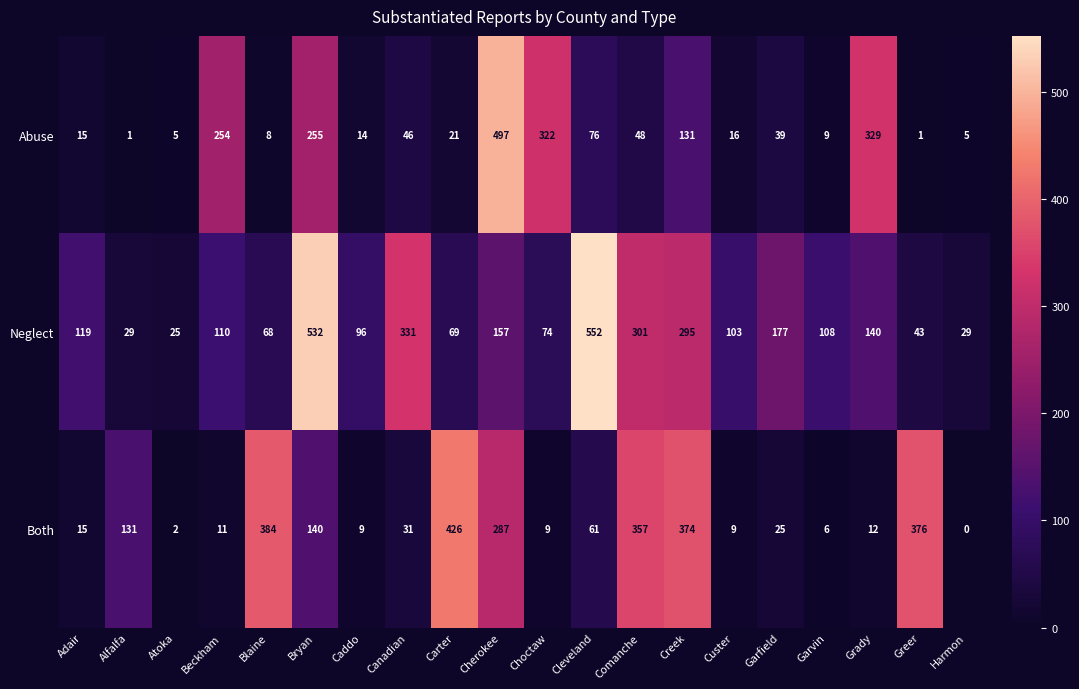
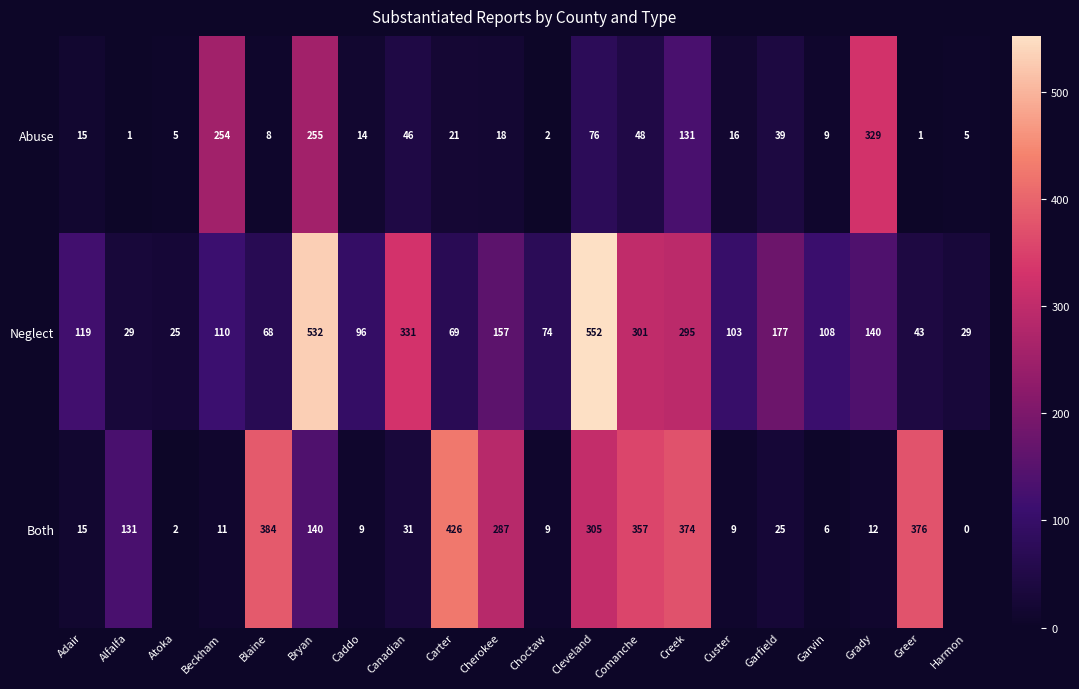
Abuse, Cherokee: 497 -> 18
Abuse, Choctaw: 322 -> 2
Both, Cleveland: 61 -> 305
